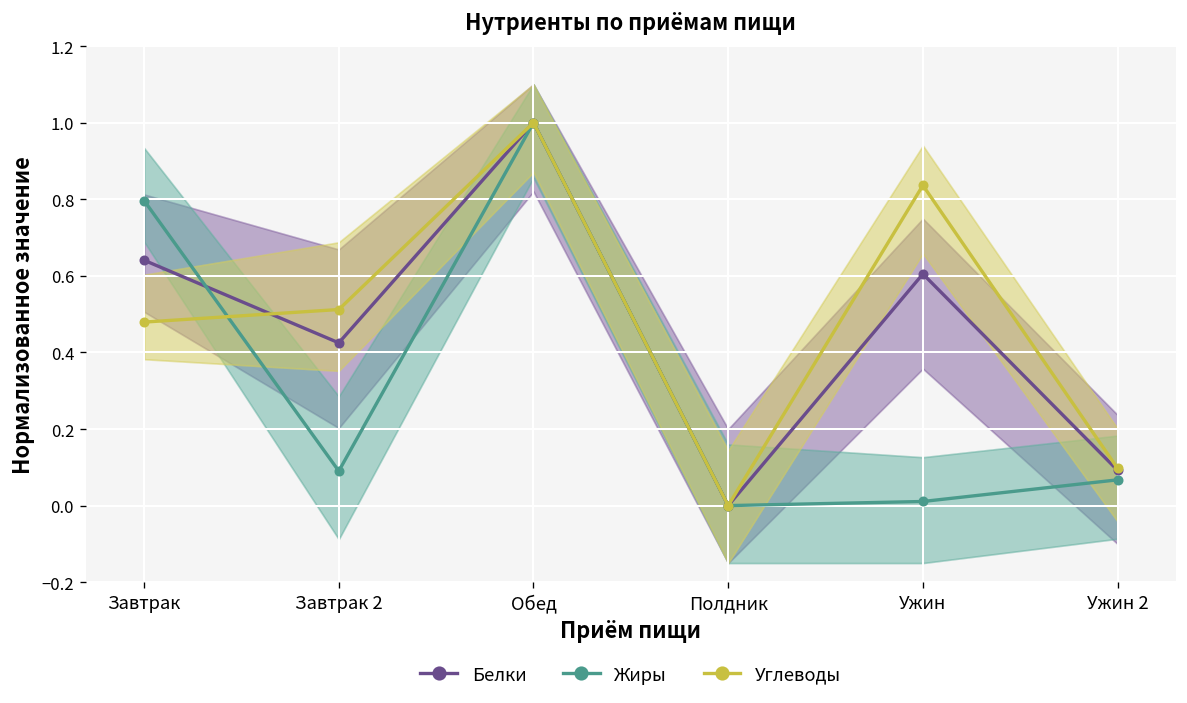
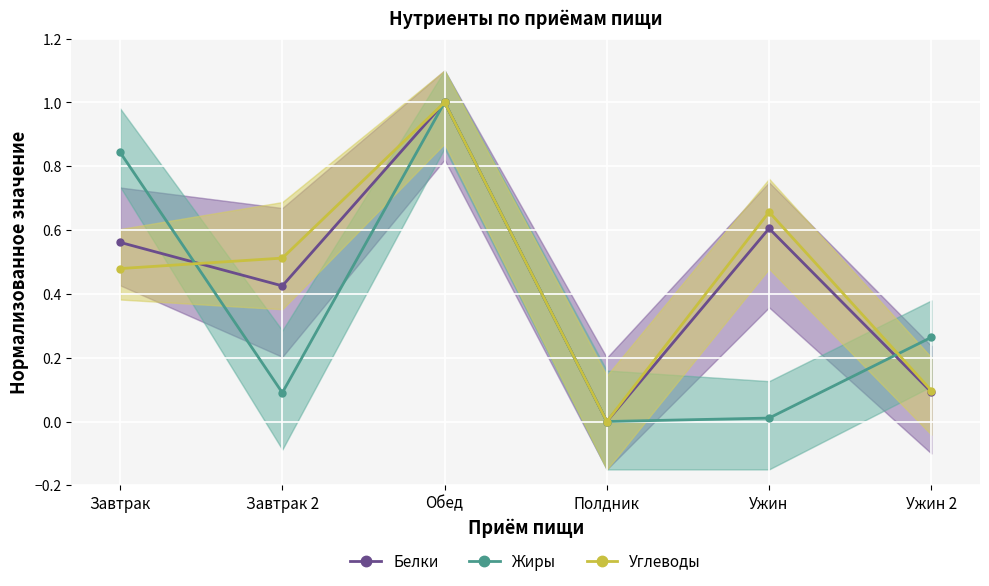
Белки, Завтрак: 0.64 -> 0.56
Жиры, Завтрак: 0.80 -> 0.84
Углеводы, Ужин: 0.84 -> 0.66
Жиры, Ужин 2: 0.07 -> 0.26
